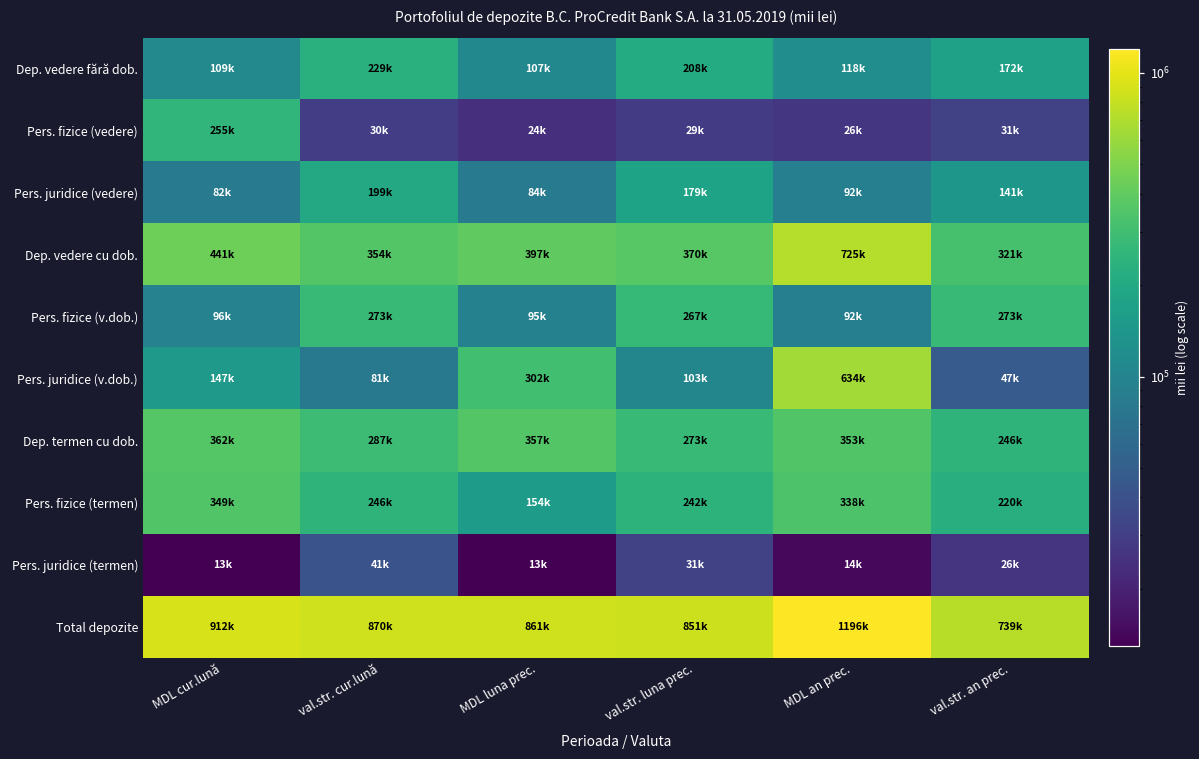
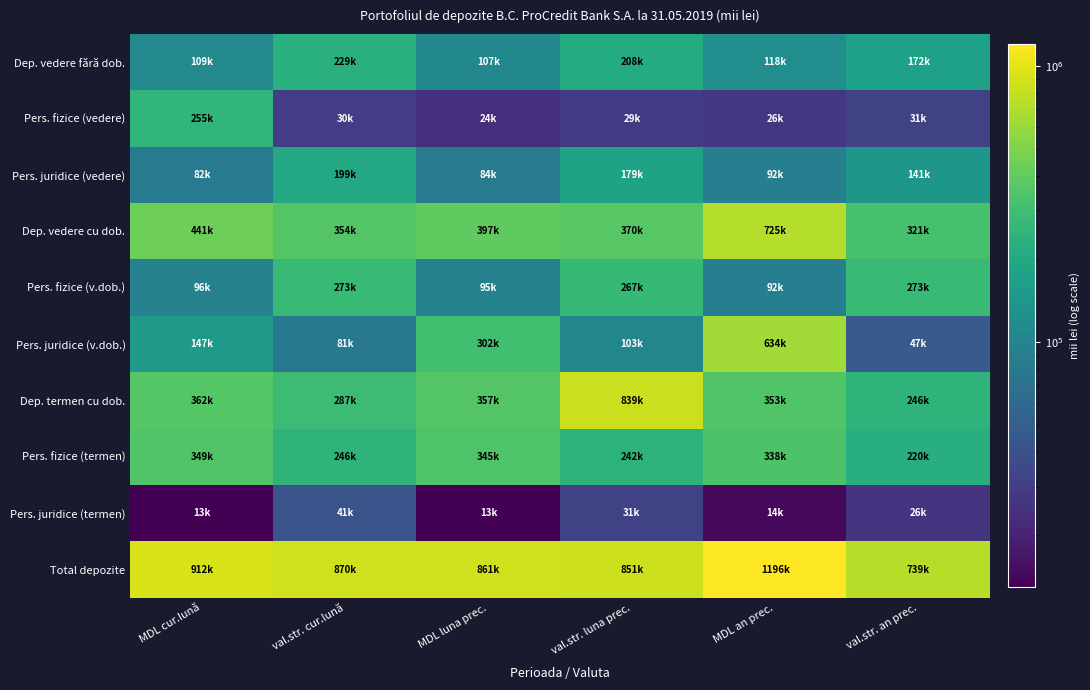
Dep. termen cu dob., val.str. luna prec.: 273k -> 839k
Pers. fizice (termen), MDL luna prec.: 154k -> 345k
